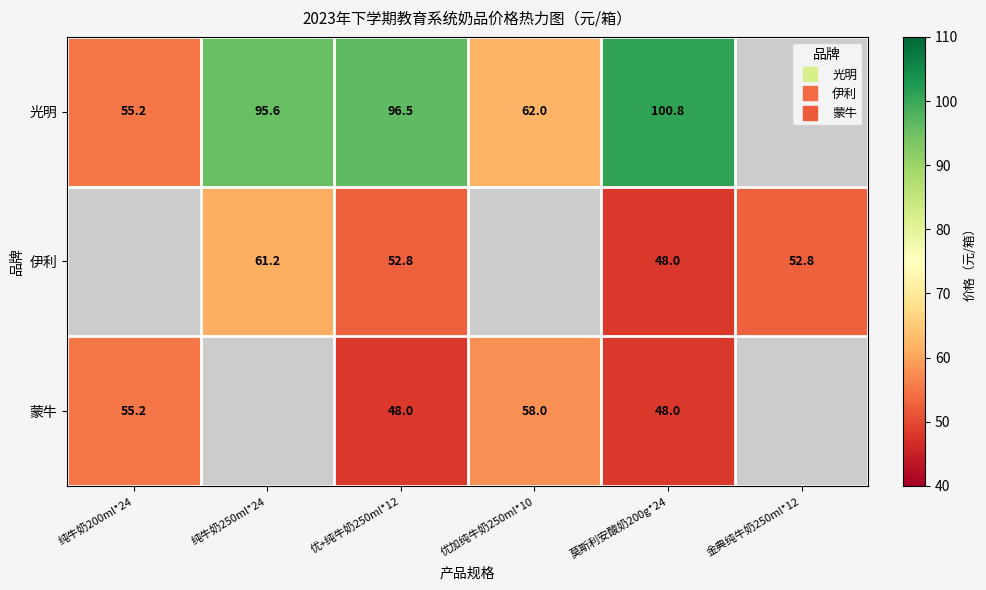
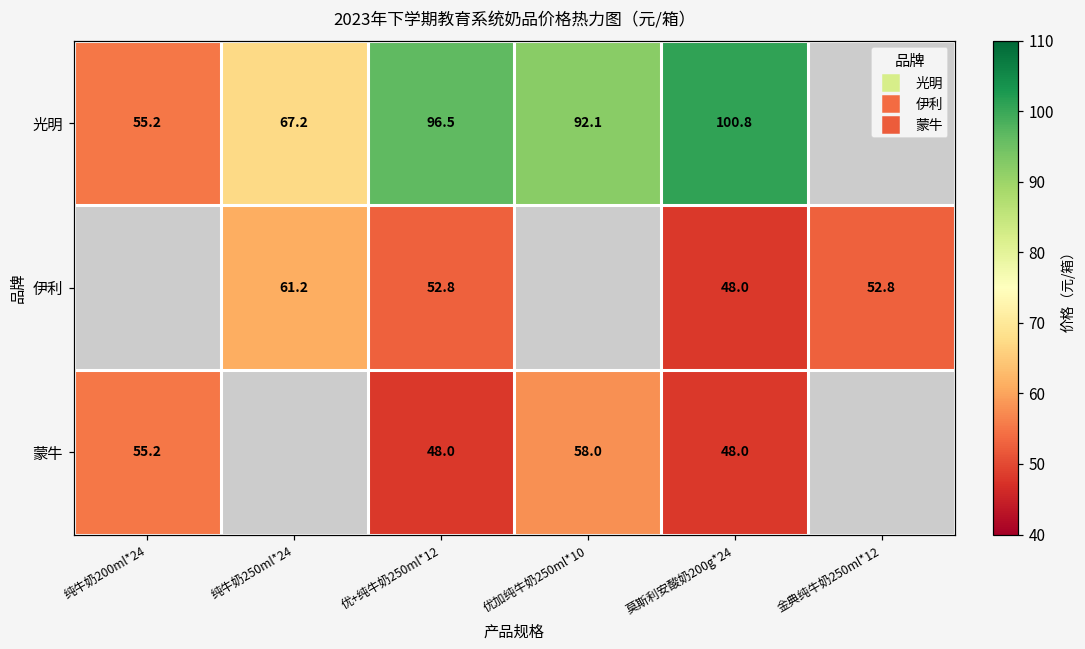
光明, 纯牛奶250ml*24: 95.6 -> 67.2
光明, 优加纯牛奶250ml*10: 62.0 -> 92.1
